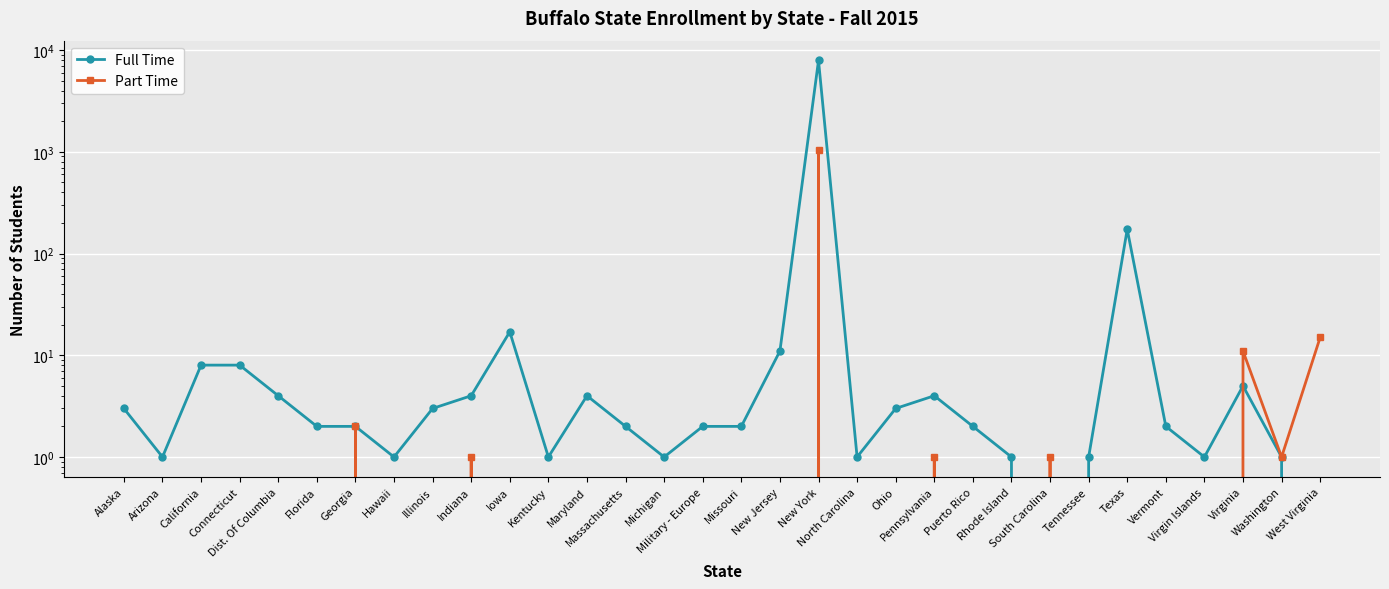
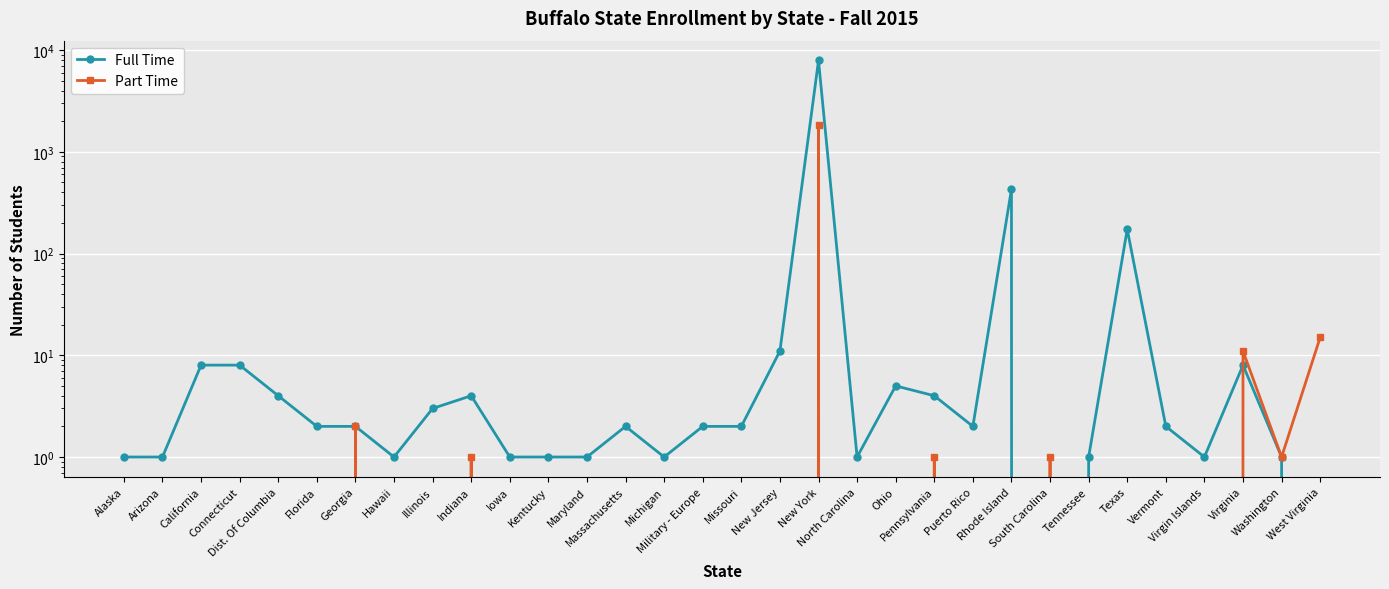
Full Time, Alaska: 3 -> 1
Full Time, Iowa: 17 -> 1
Full Time, Maryland: 4 -> 1
Part Time, New York: 1000 -> 1800
Full Time, Ohio: 3 -> 5
Full Time, Rhode Island: 1 -> 430
Full Time, Virginia: 5 -> 8
